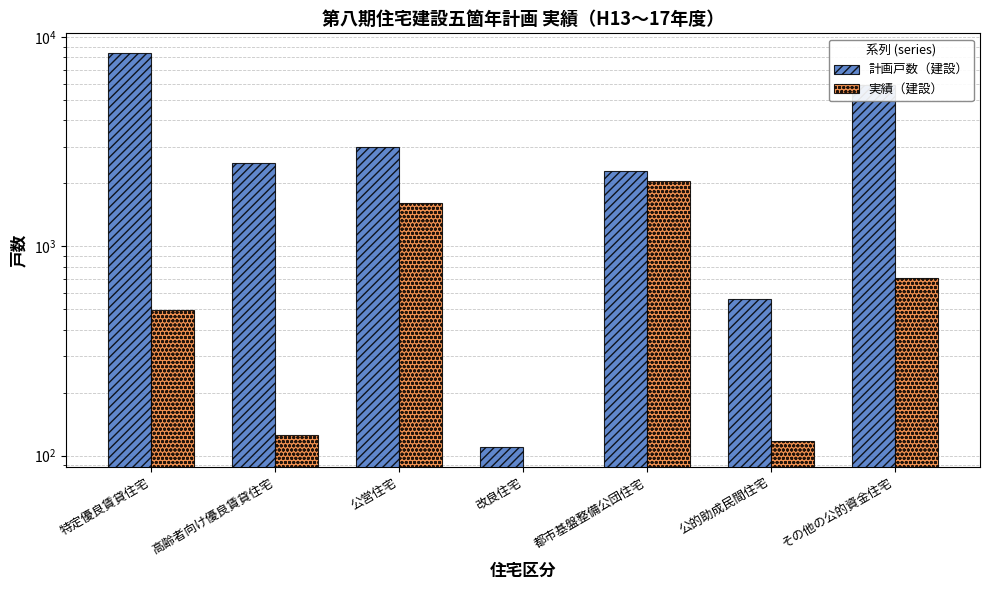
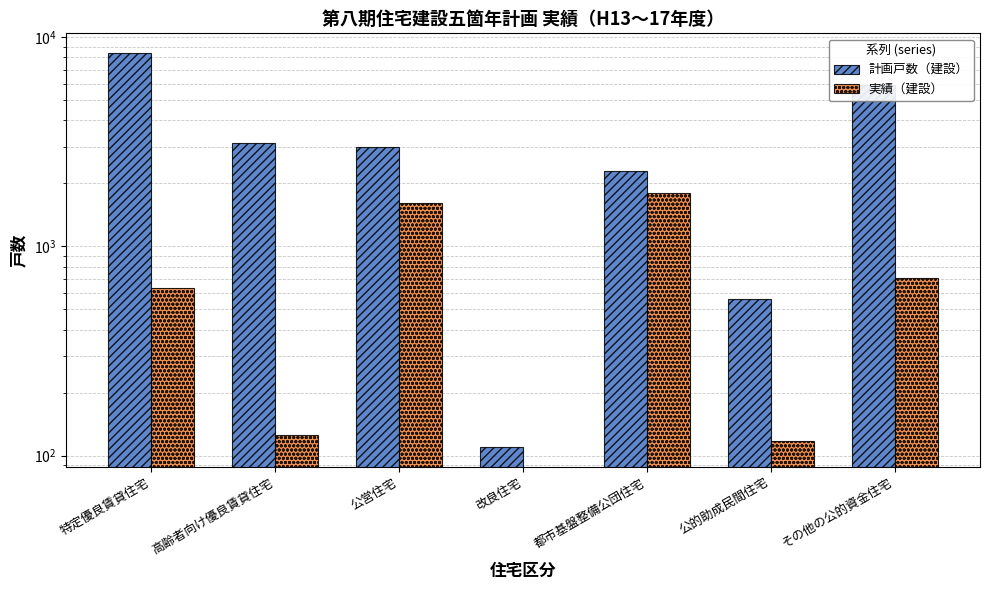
実績（建設）, 特定優良賃貸住宅: 500 -> 630
計画戸数（建設）, 高齢者向け優良賃貸住宅: 2500 -> 3100
実績（建設）, 都市基盤整備公団住宅: 2100 -> 1800
